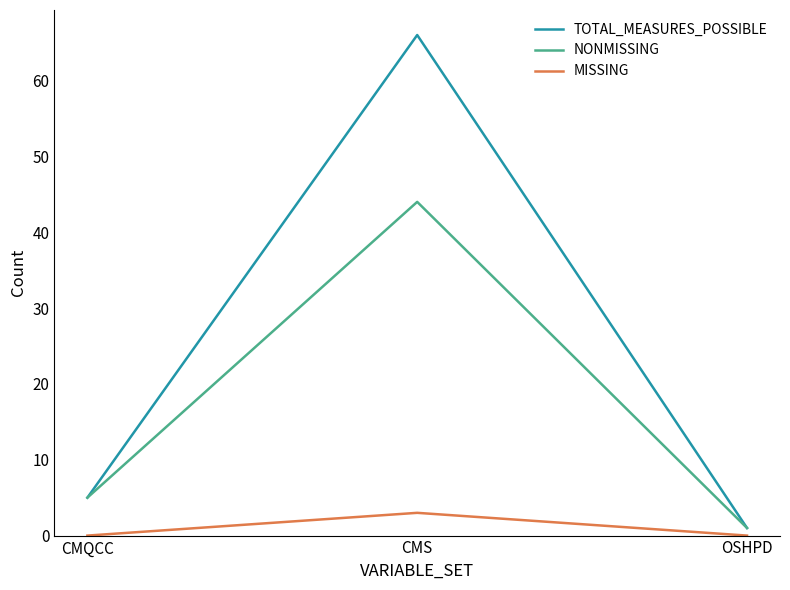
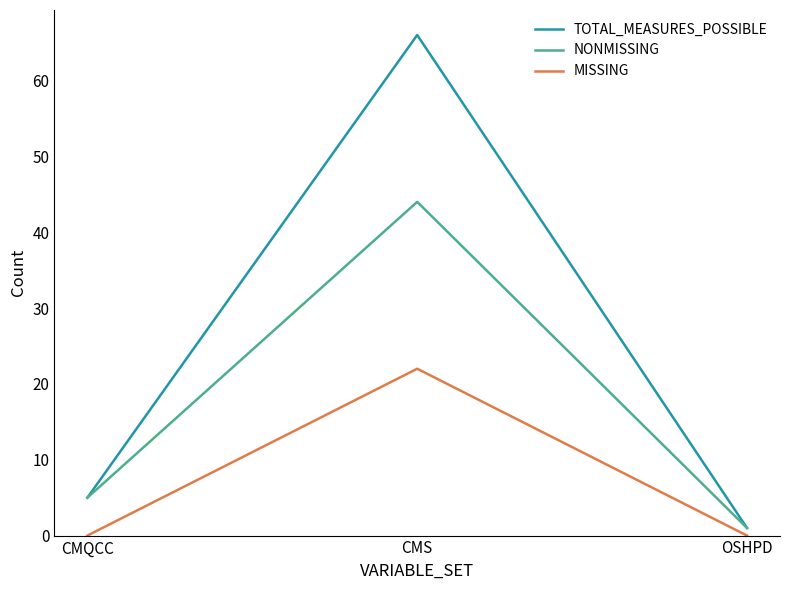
MISSING, CMS: 3 -> 22
